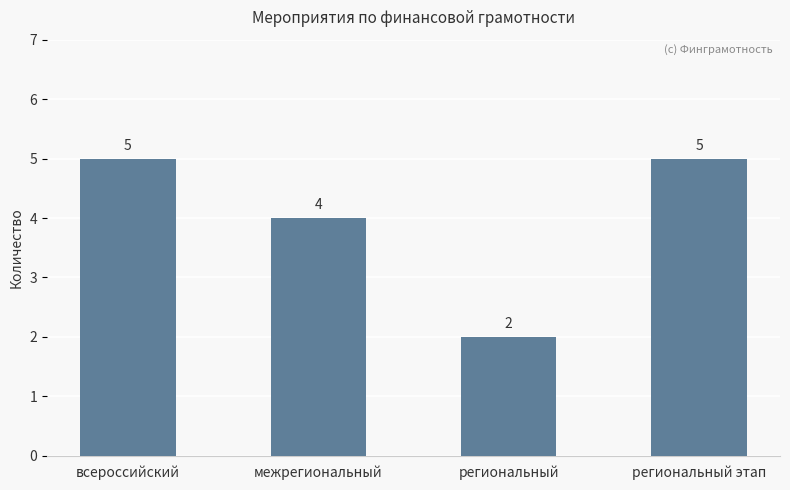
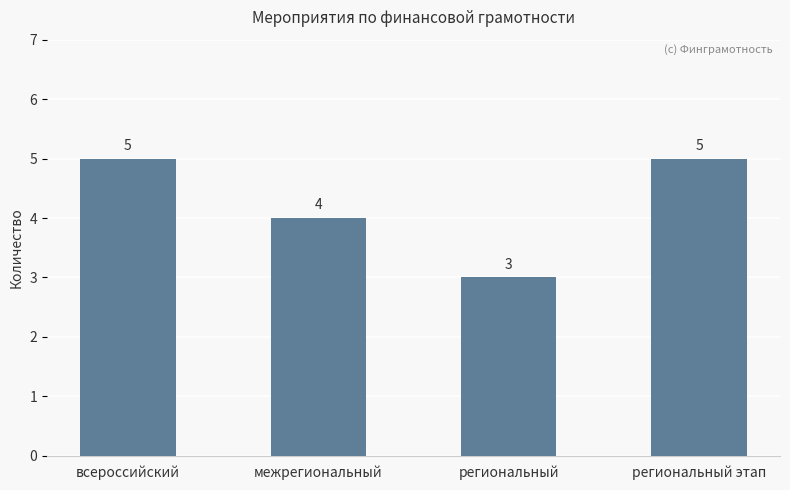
региональный: 2 -> 3
